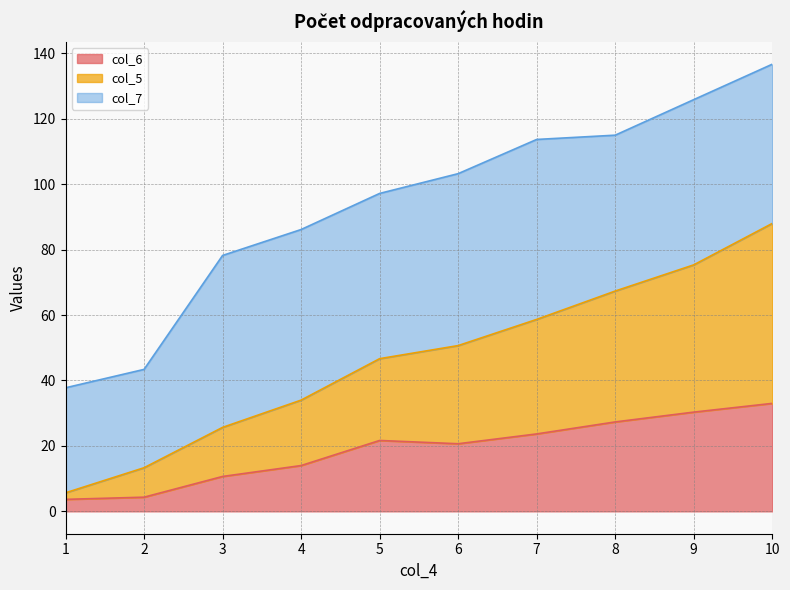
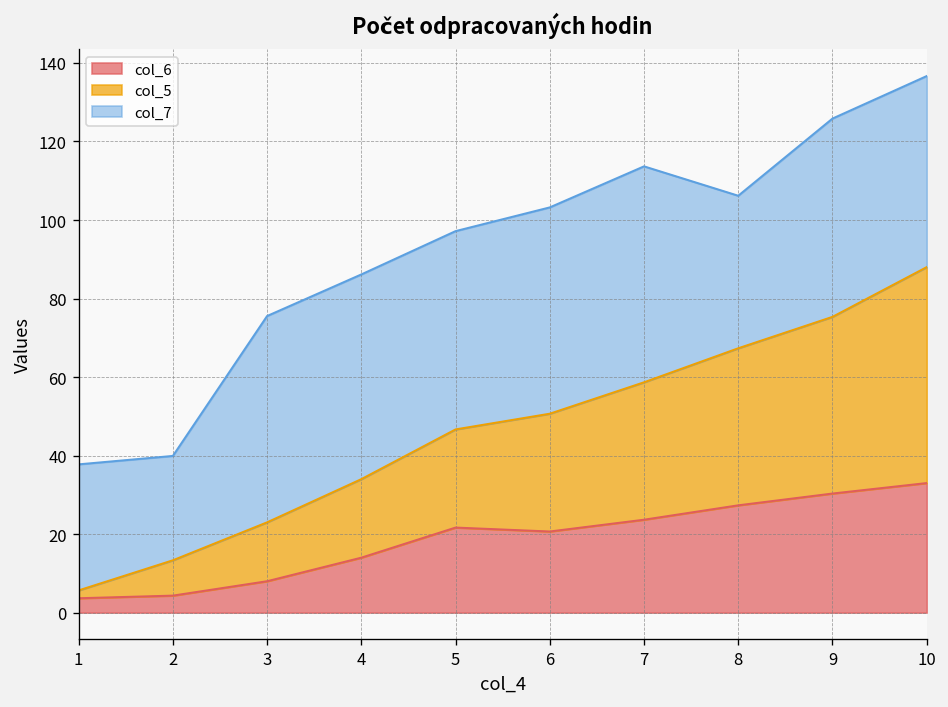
col_7, 2: 30 -> 27
col_6, 3: 11 -> 8
col_7, 8: 48 -> 39
